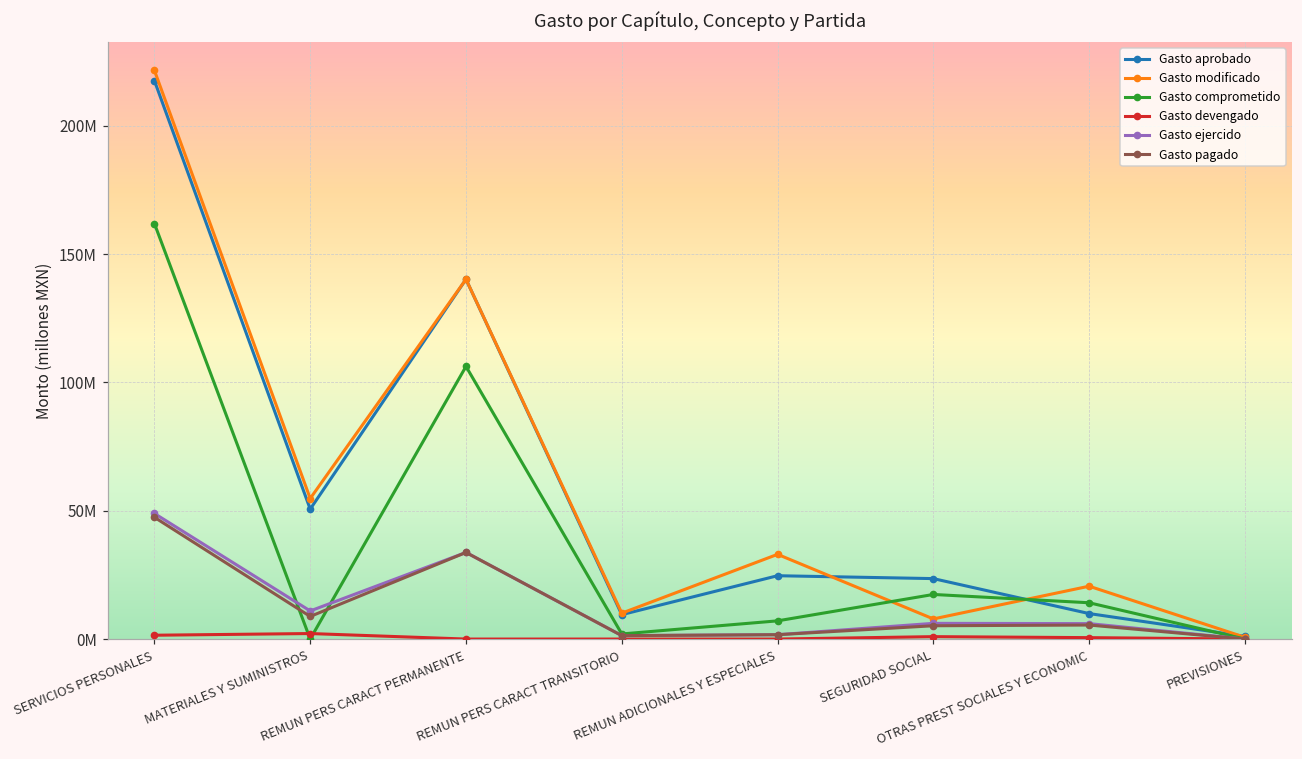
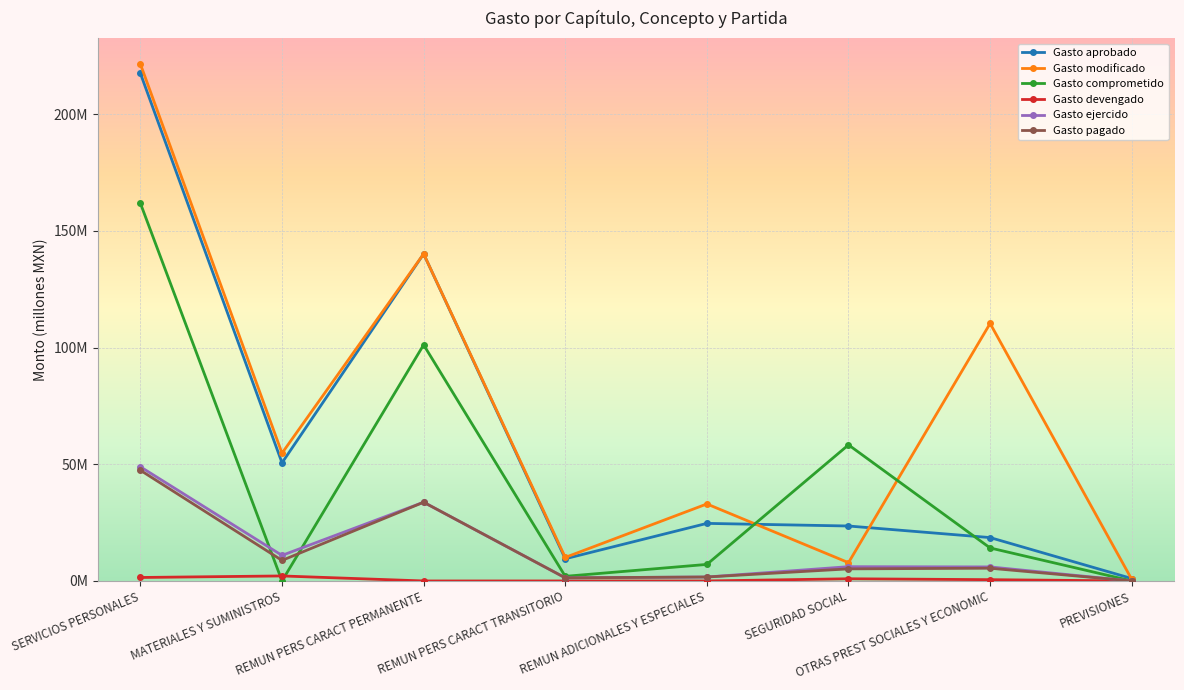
Gasto comprometido, REMUN PERS CARACT PERMANENTE: 106000000 -> 101000000
Gasto comprometido, SEGURIDAD SOCIAL: 17000000 -> 58000000
Gasto aprobado, OTRAS PREST SOCIALES Y ECONOMIC: 10000000 -> 19000000
Gasto modificado, OTRAS PREST SOCIALES Y ECONOMIC: 21000000 -> 110000000
